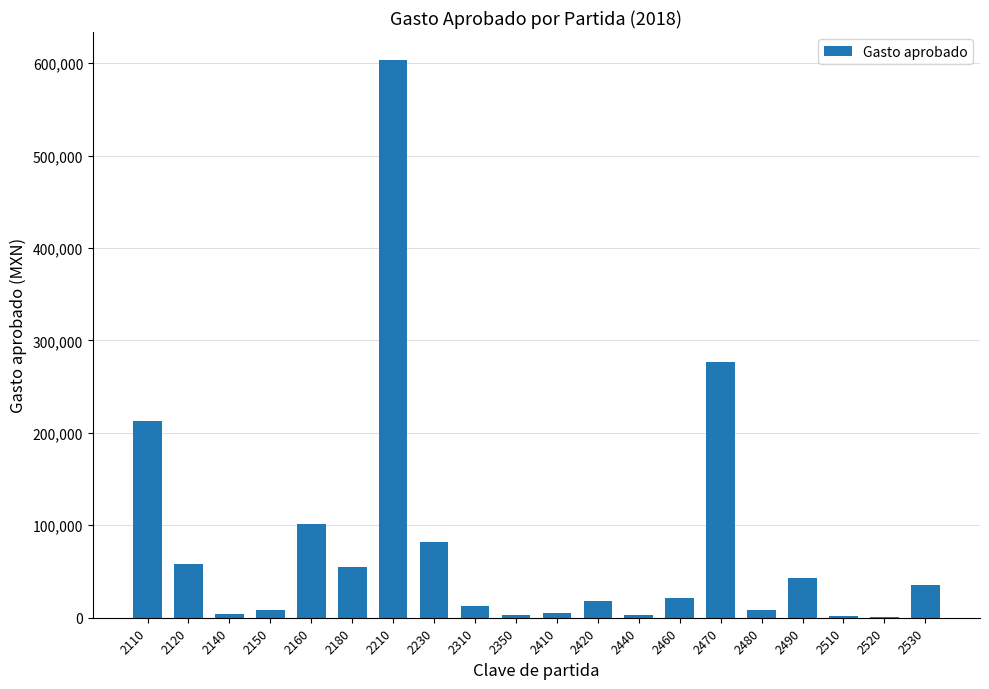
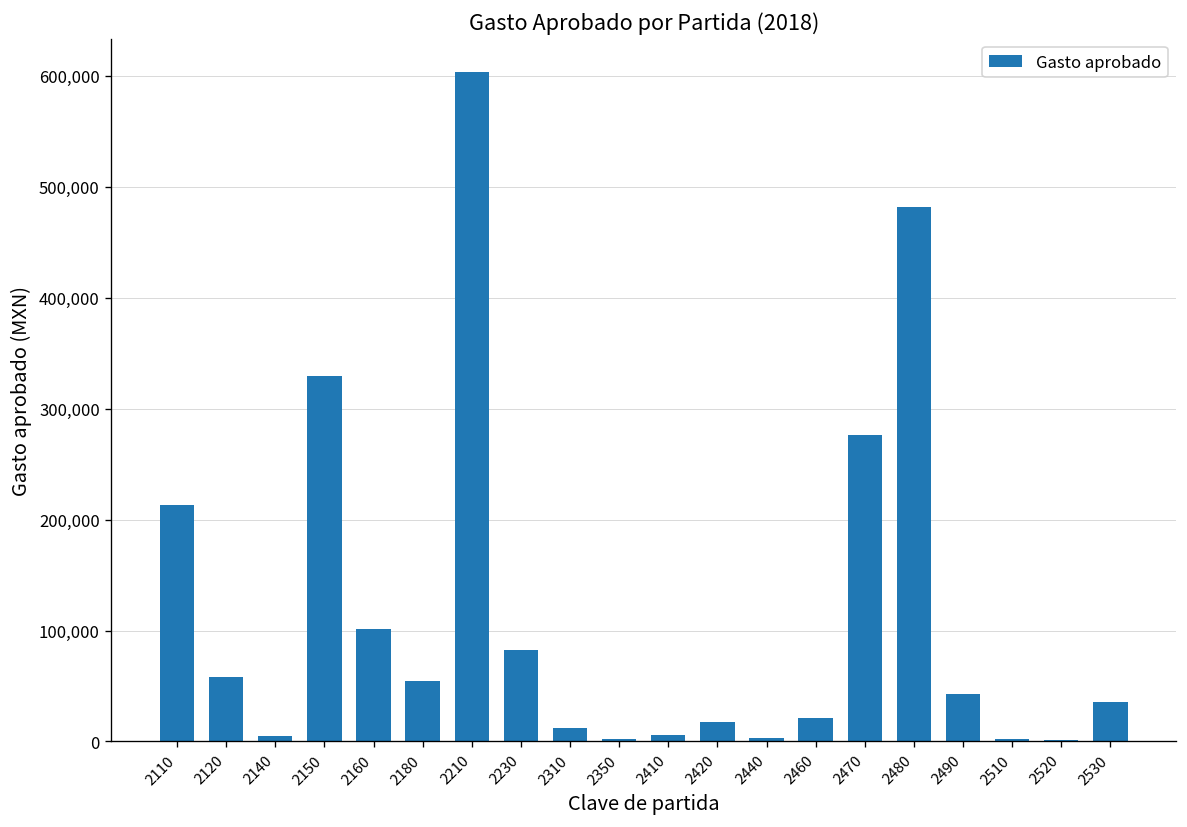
2150: 10,000 -> 330,000
2480: 10,000 -> 480,000
